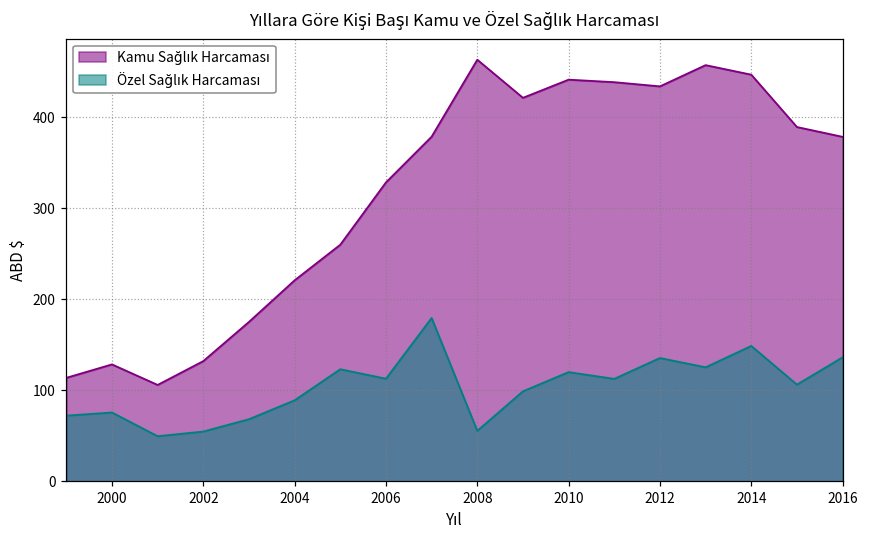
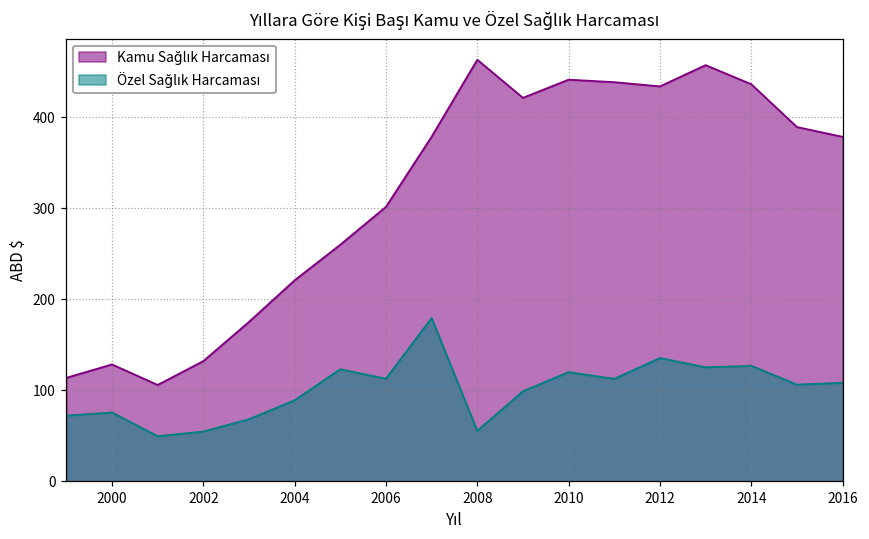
Kamu Sağlık Harcaması, 2006: 330 -> 300
Kamu Sağlık Harcaması, 2014: 450 -> 440
Özel Sağlık Harcaması, 2014: 150 -> 130
Özel Sağlık Harcaması, 2016: 140 -> 110
